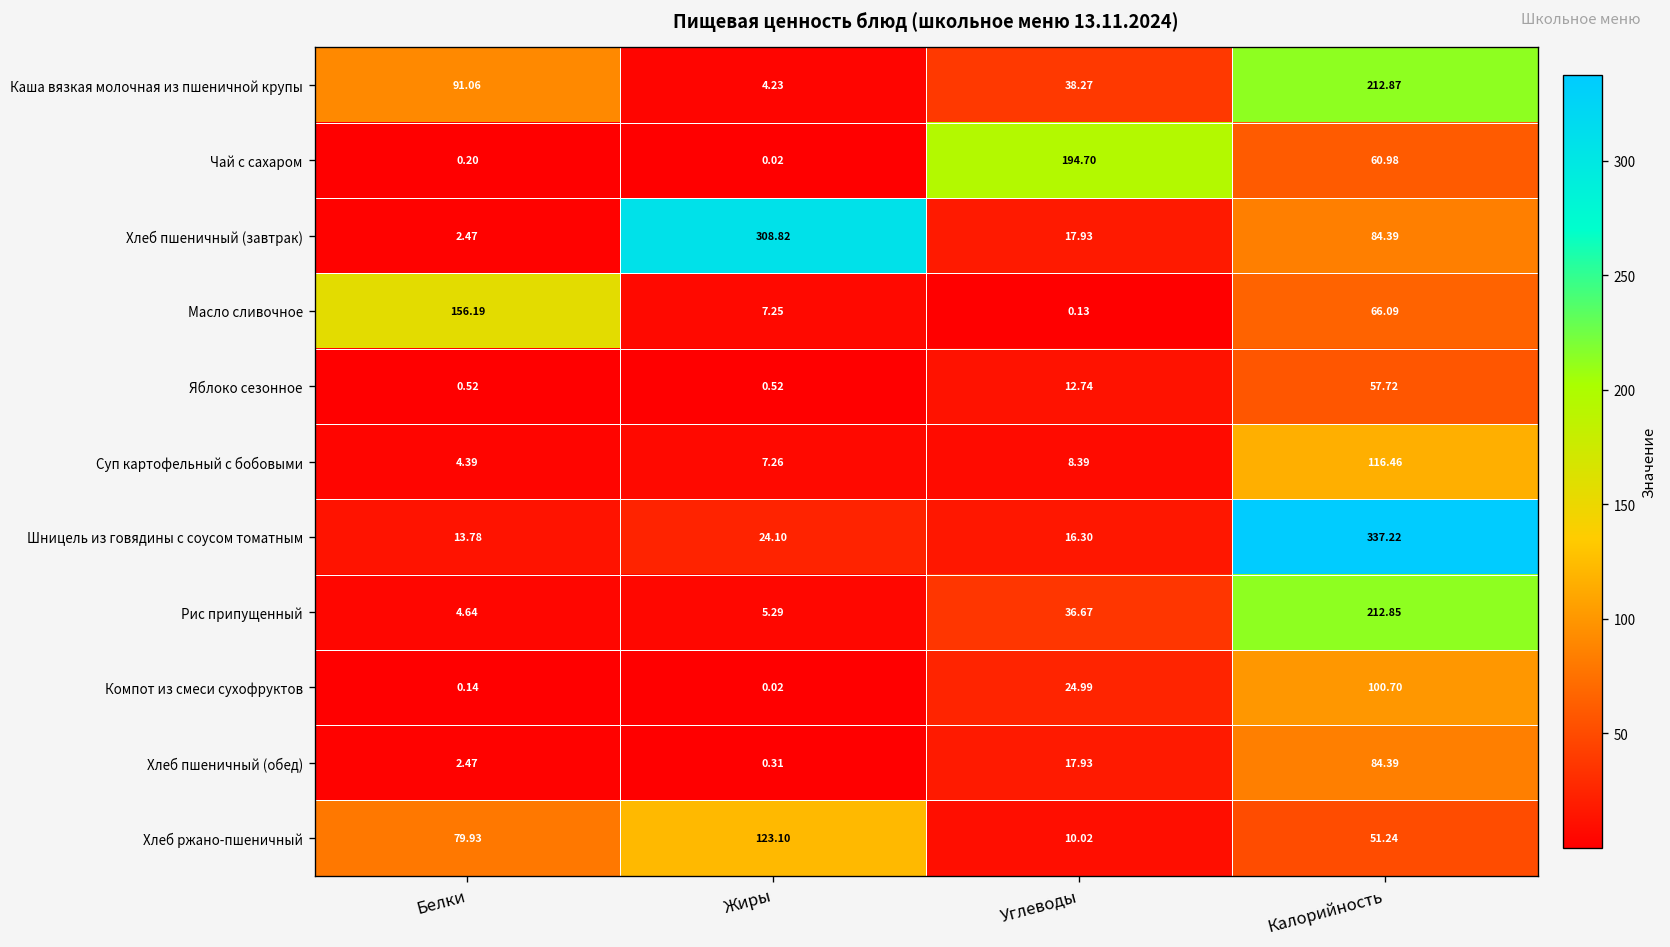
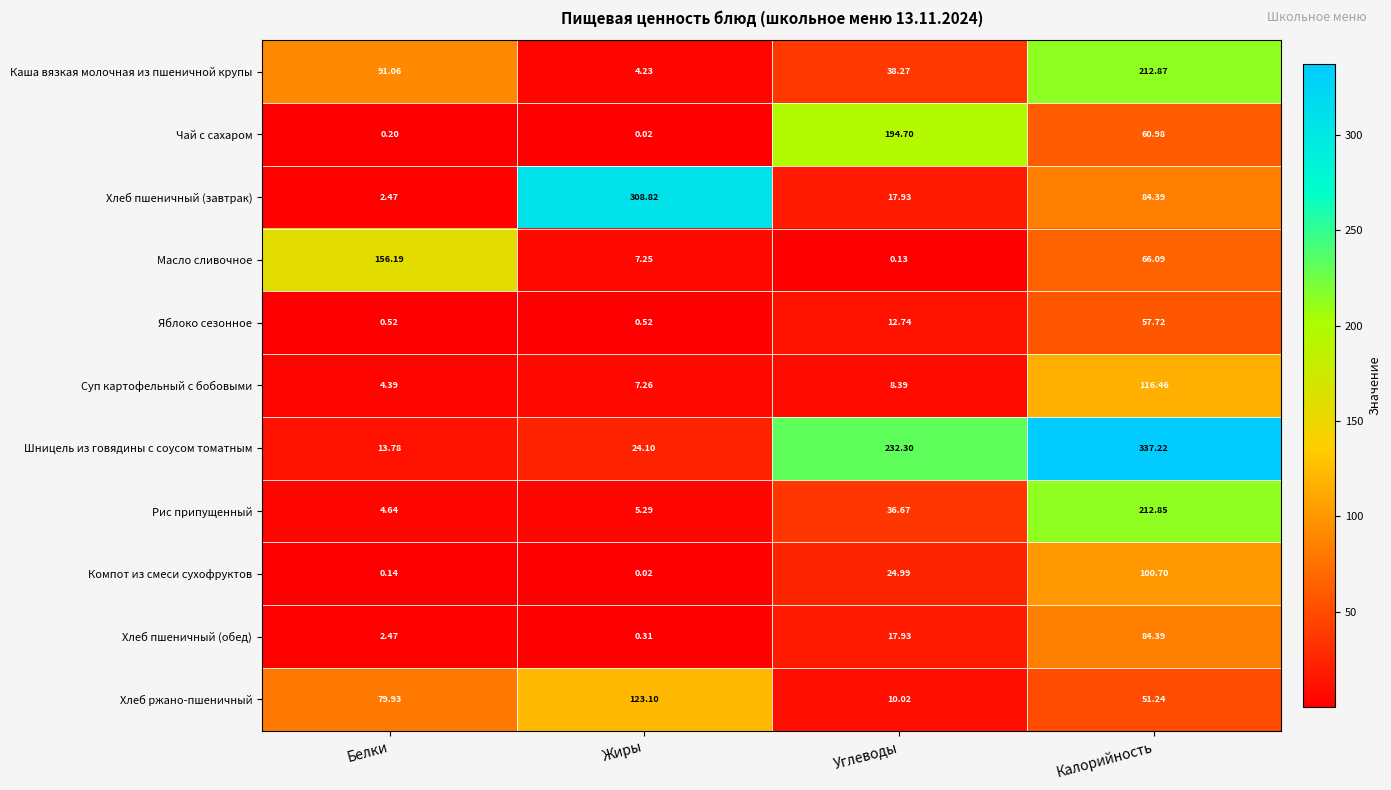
Шницель из говядины с соусом томатным, Углеводы: 16.30 -> 232.30
